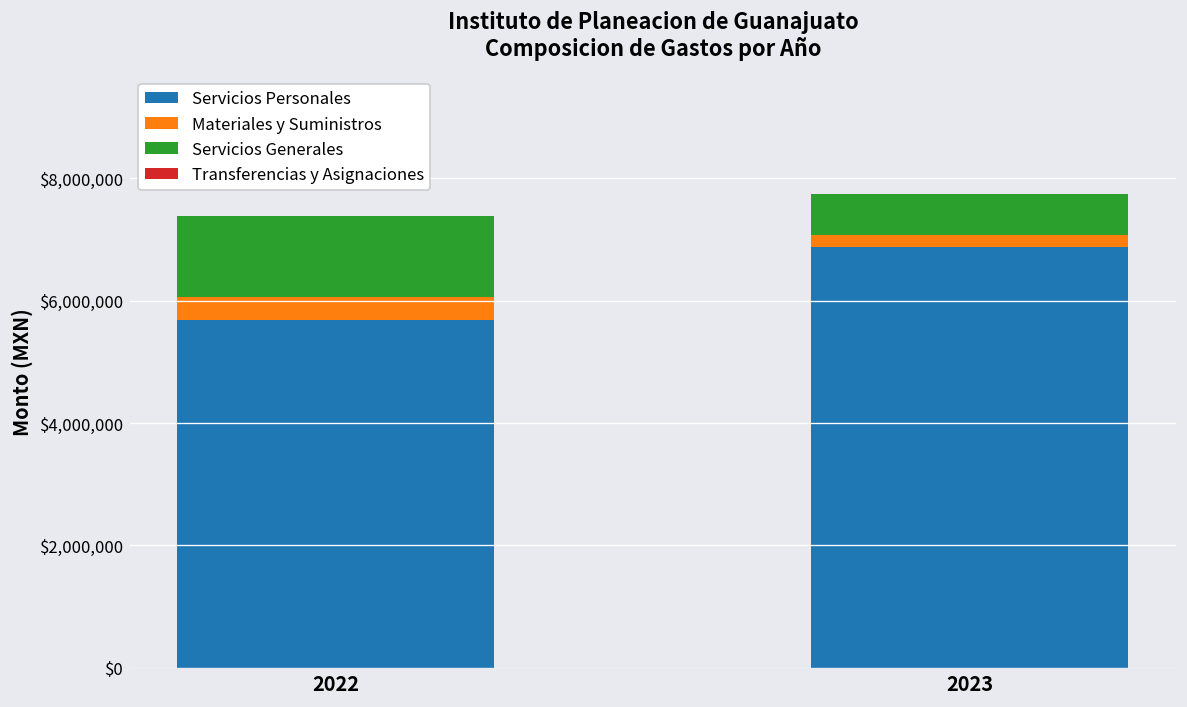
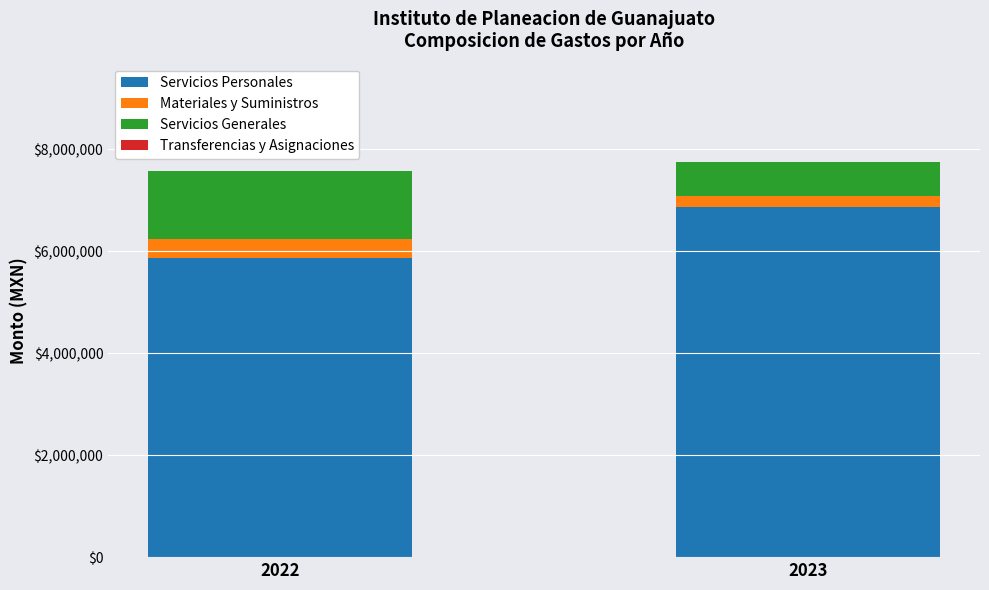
Servicios Personales, 2022: $5,700,000 -> $5,900,000
